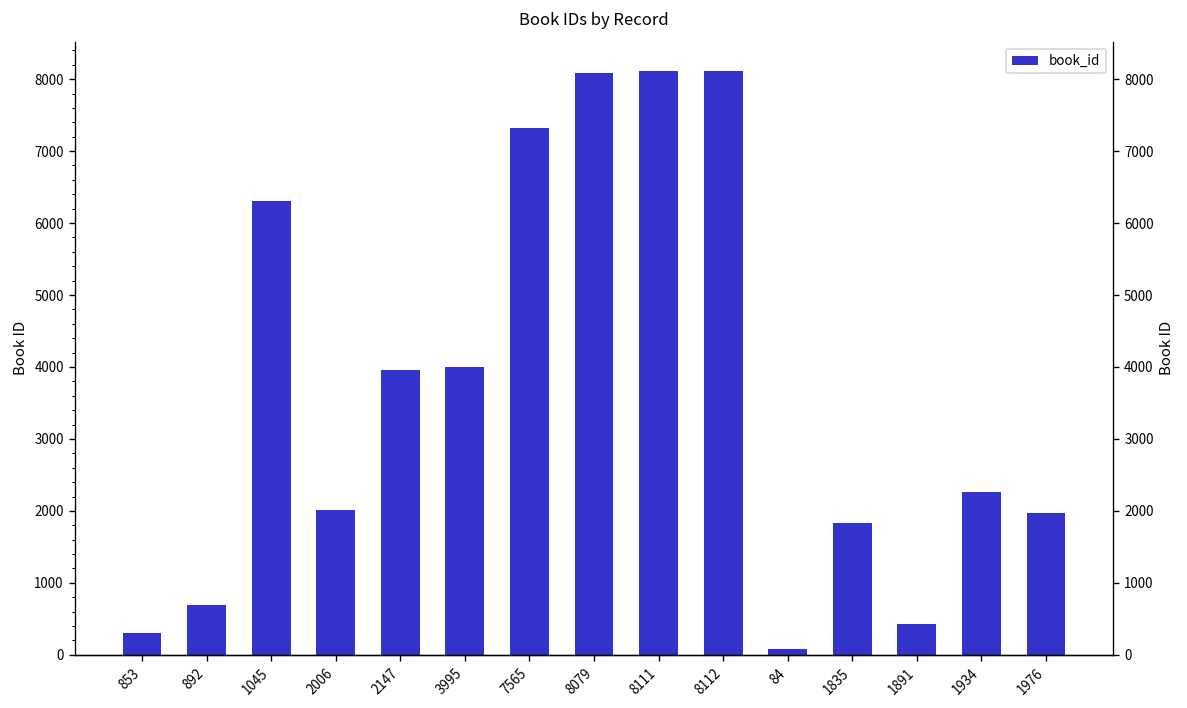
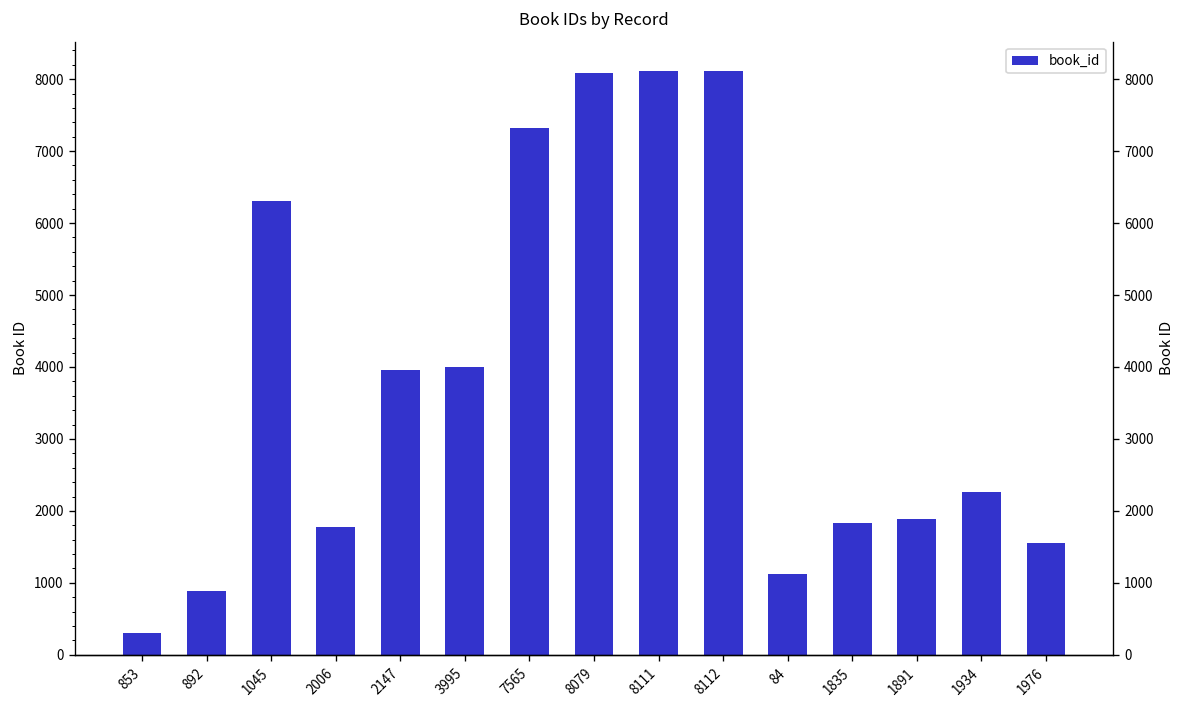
892: 700 -> 900
2006: 2000 -> 1800
84: 100 -> 1100
1891: 400 -> 1900
1976: 2000 -> 1600
